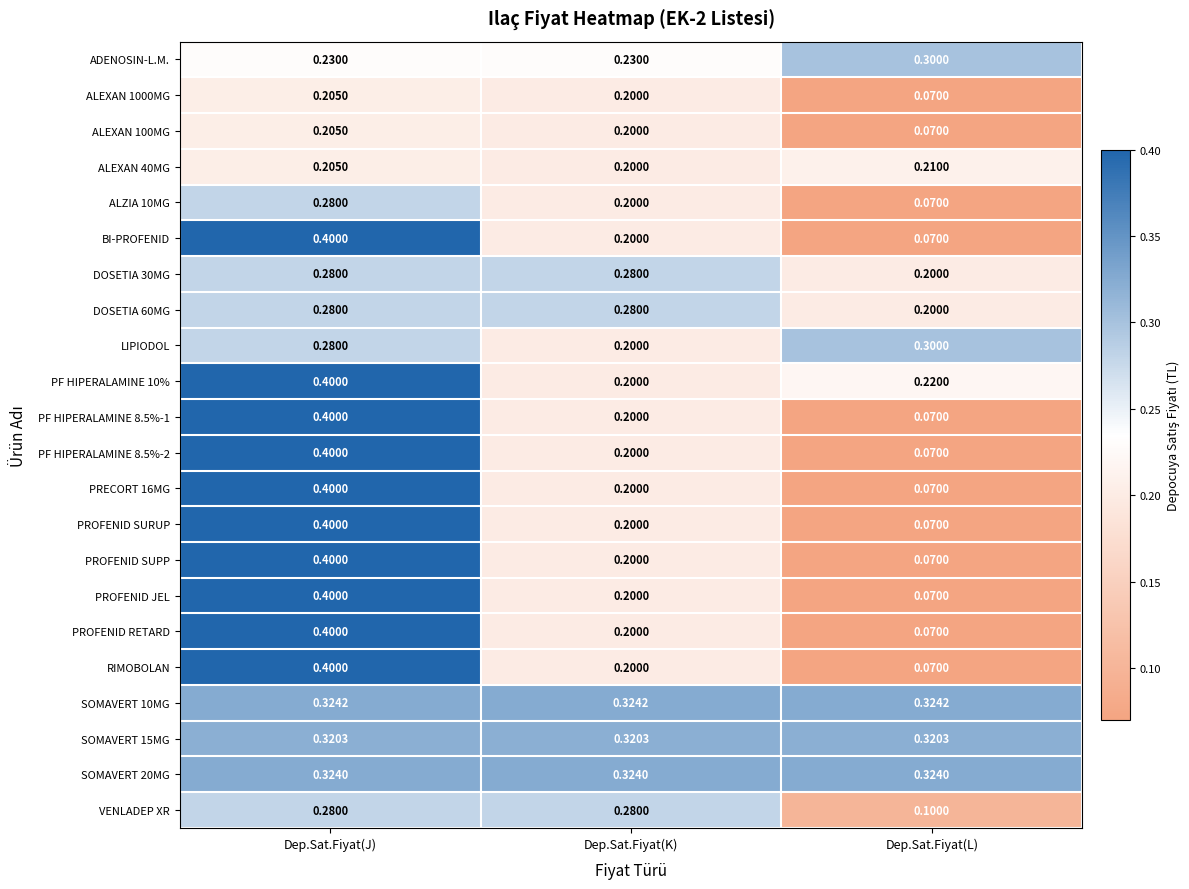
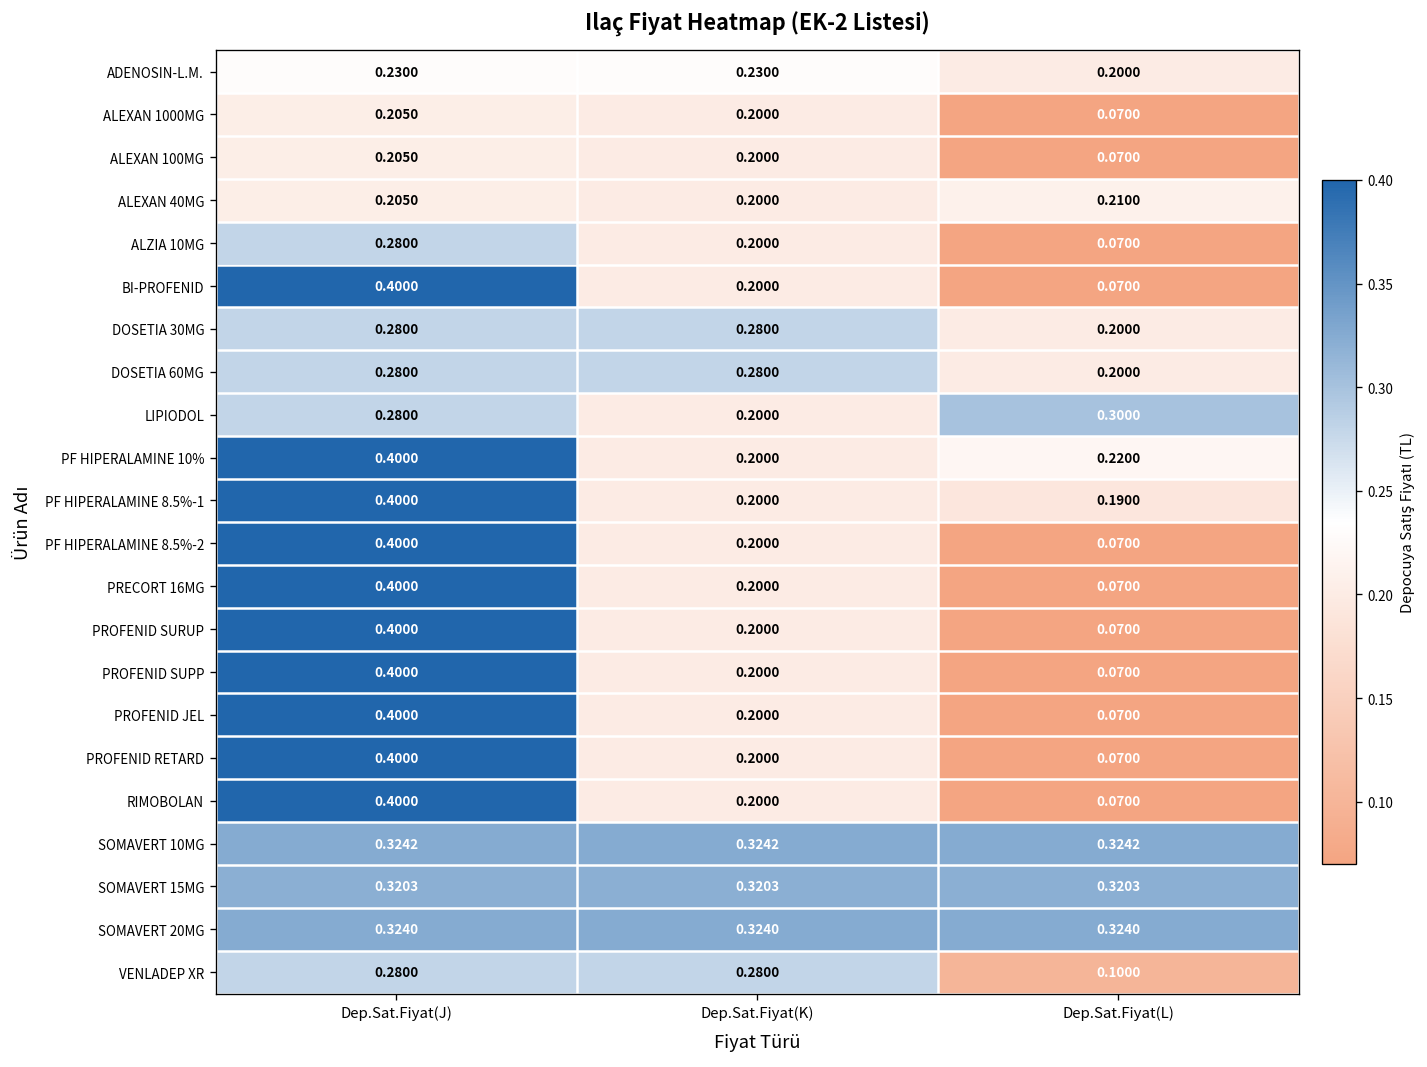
ADENOSIN-L.M., Dep.Sat.Fiyat(L): 0.3000 -> 0.2000
PF HIPERALAMINE 8.5%-1, Dep.Sat.Fiyat(L): 0.0700 -> 0.1900
